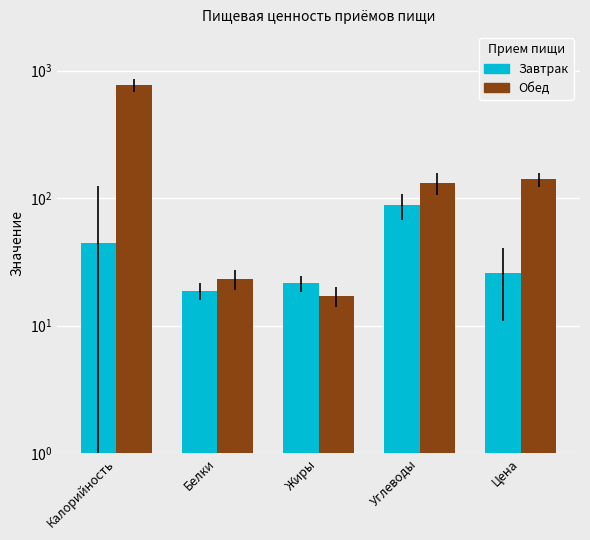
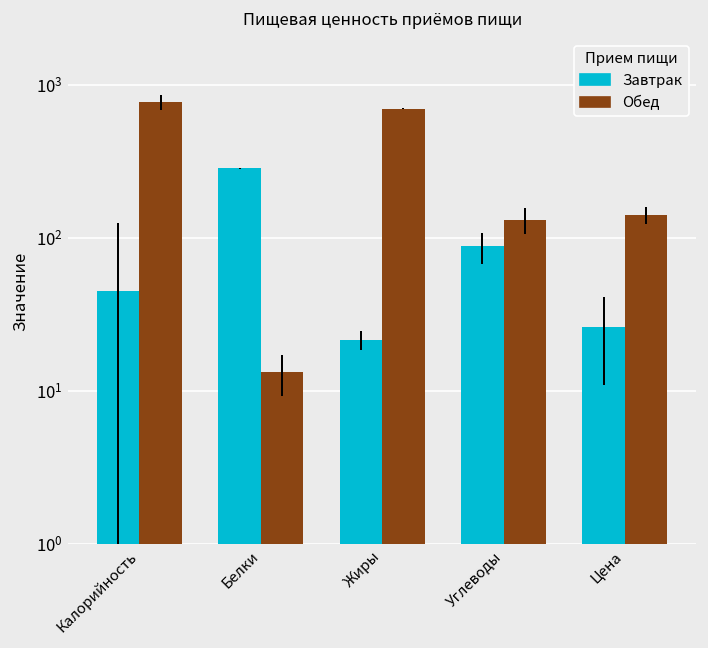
Завтрак, Белки: 19 -> 280
Обед, Белки: 23 -> 13
Обед, Жиры: 17 -> 700
